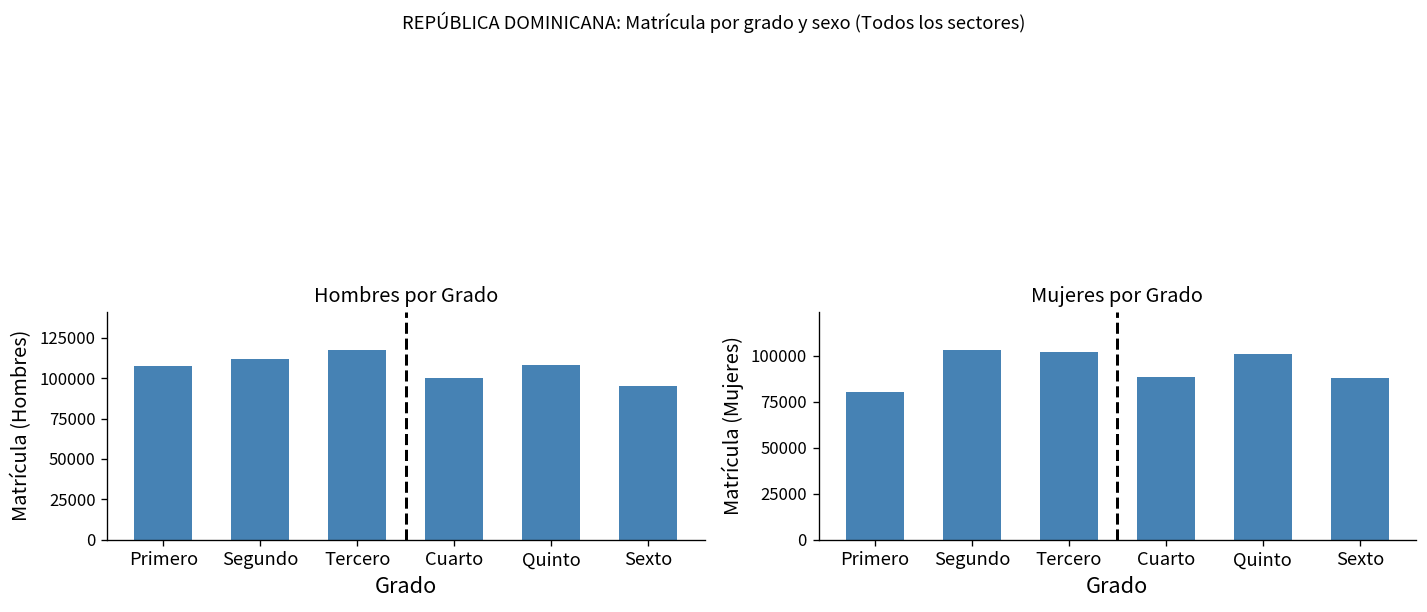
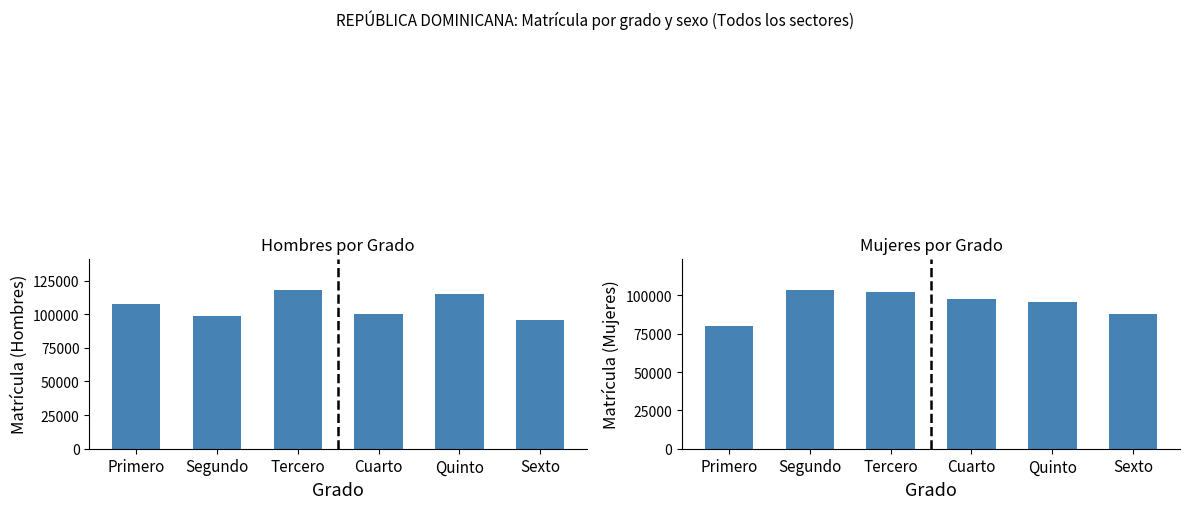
Hombres por Grado, Segundo: 112000 -> 99000
Hombres por Grado, Quinto: 108000 -> 115000
Mujeres por Grado, Cuarto: 88000 -> 98000
Mujeres por Grado, Quinto: 101000 -> 96000
